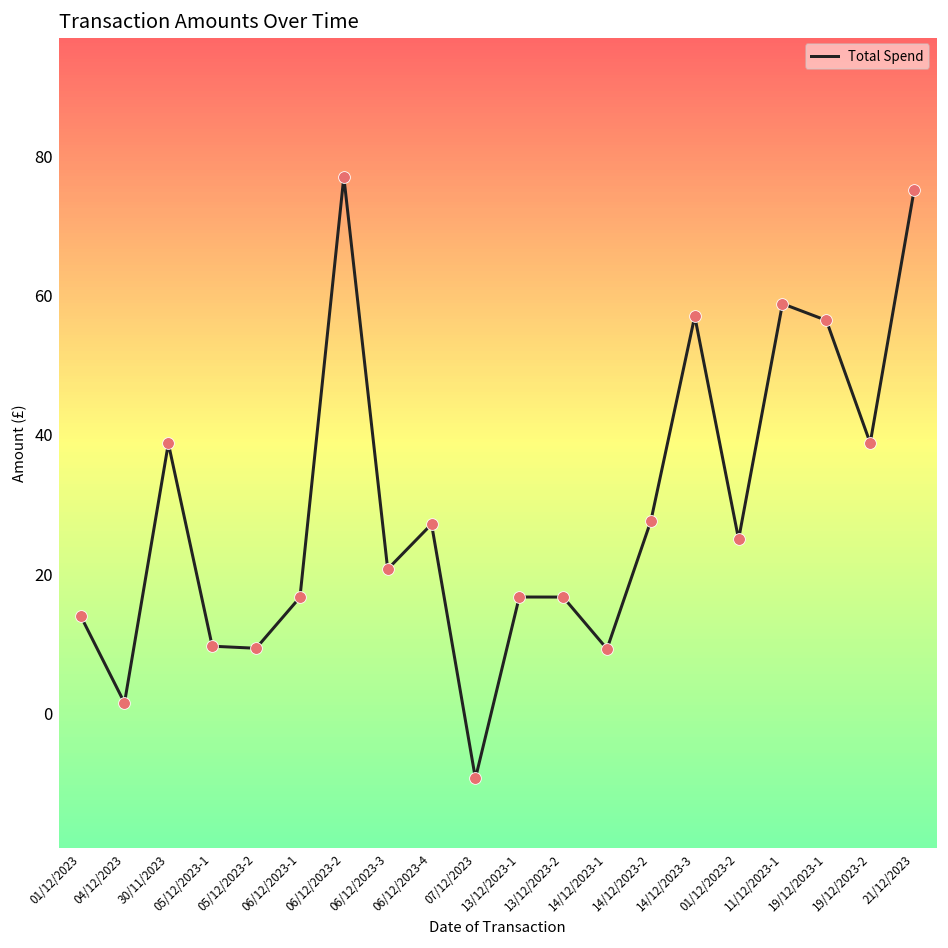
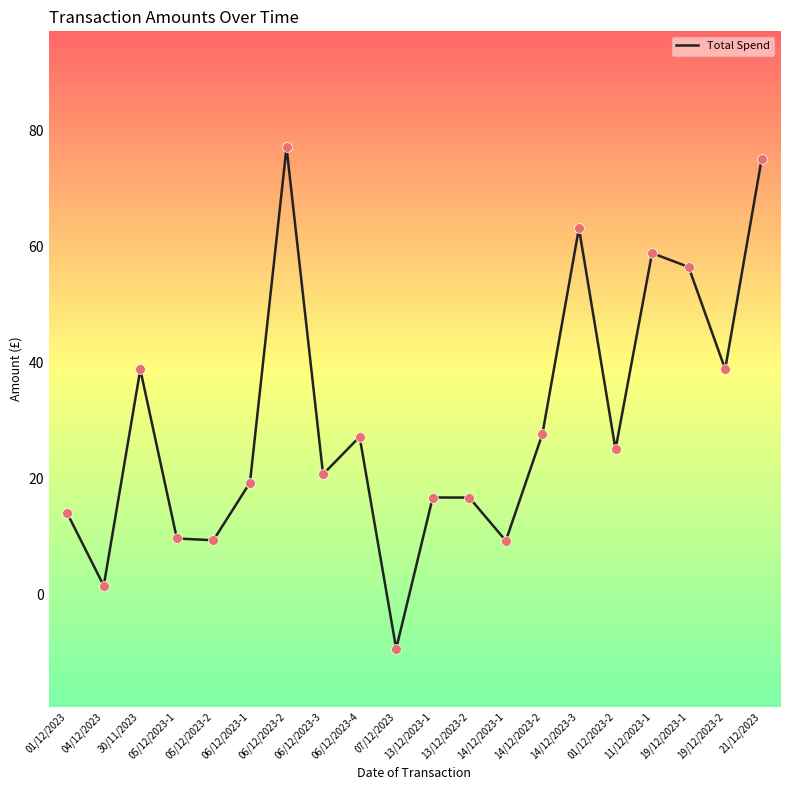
06/12/2023-1: 17 -> 19
14/12/2023-3: 57 -> 63
